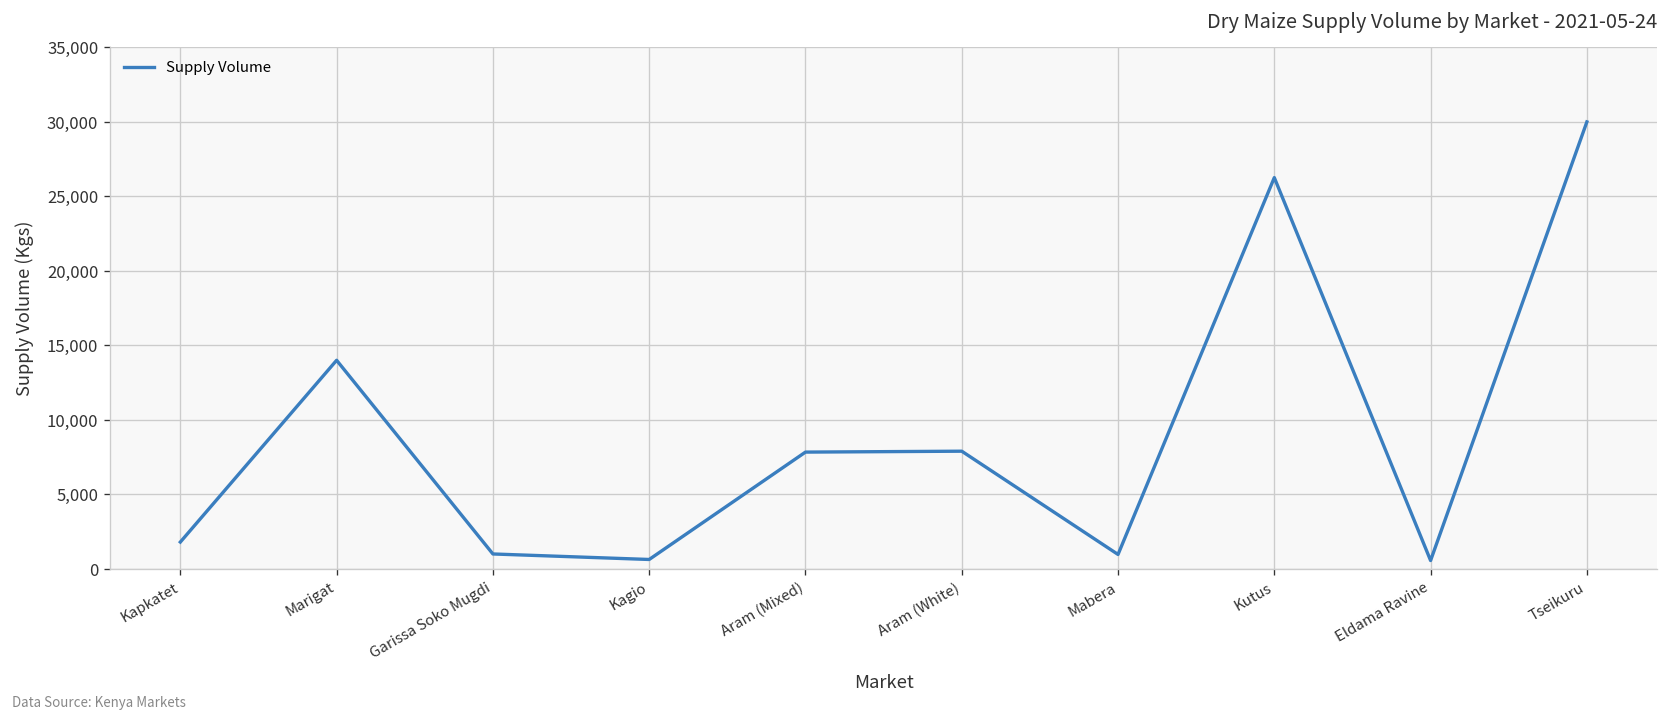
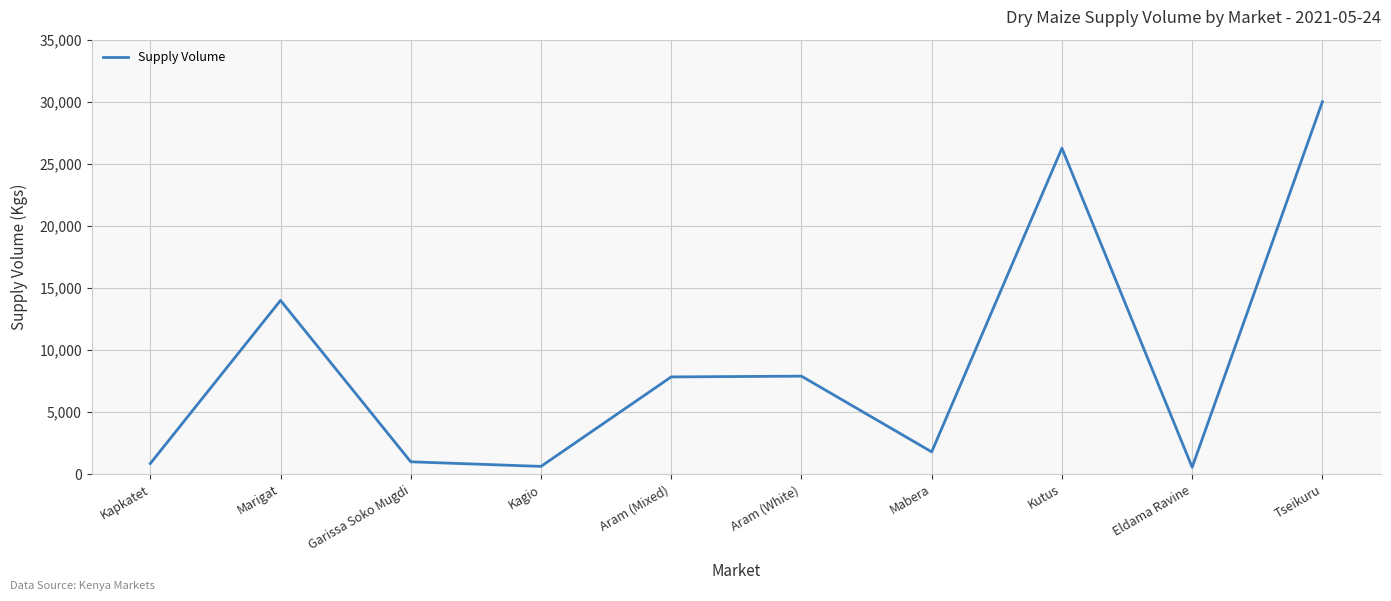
Kapkatet: 1,800 -> 900
Mabera: 1,000 -> 1,800
